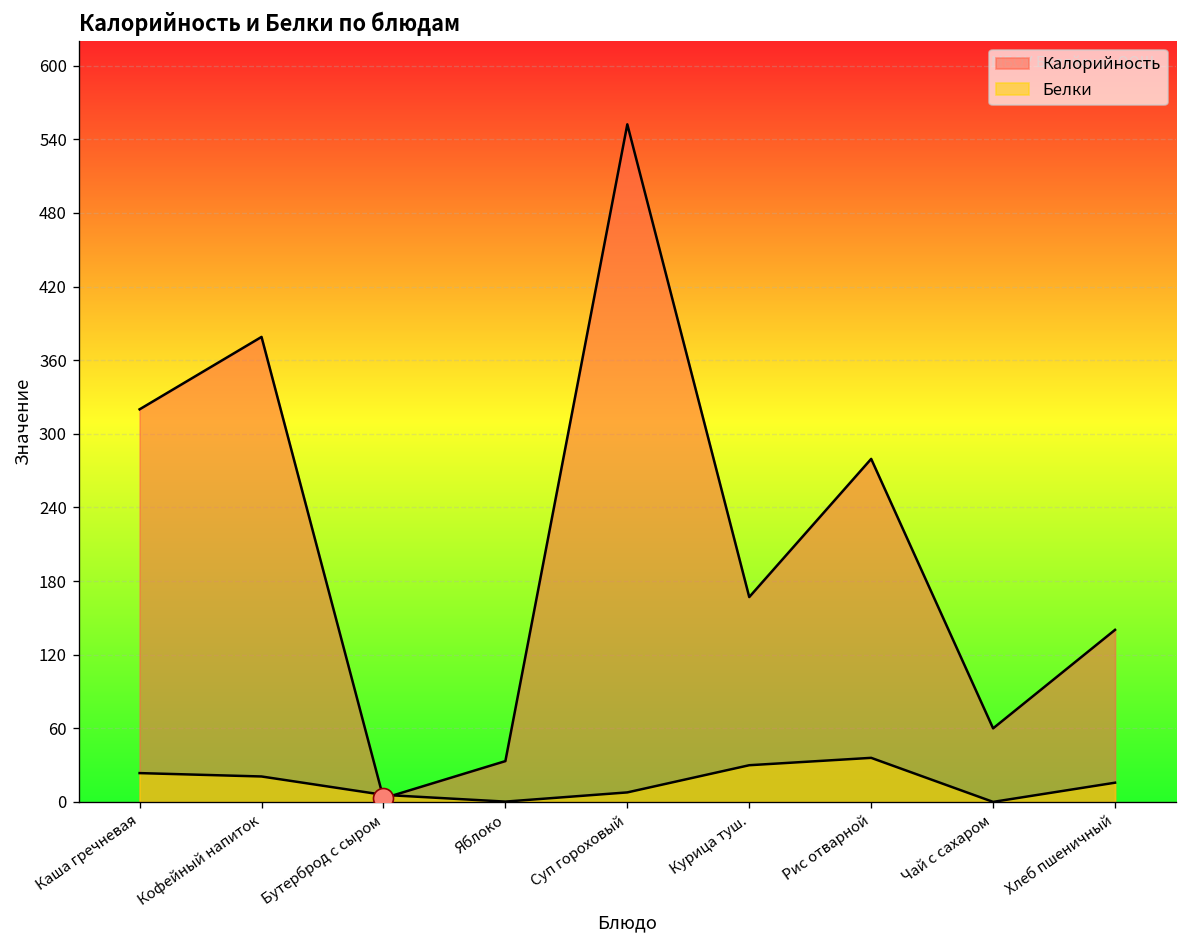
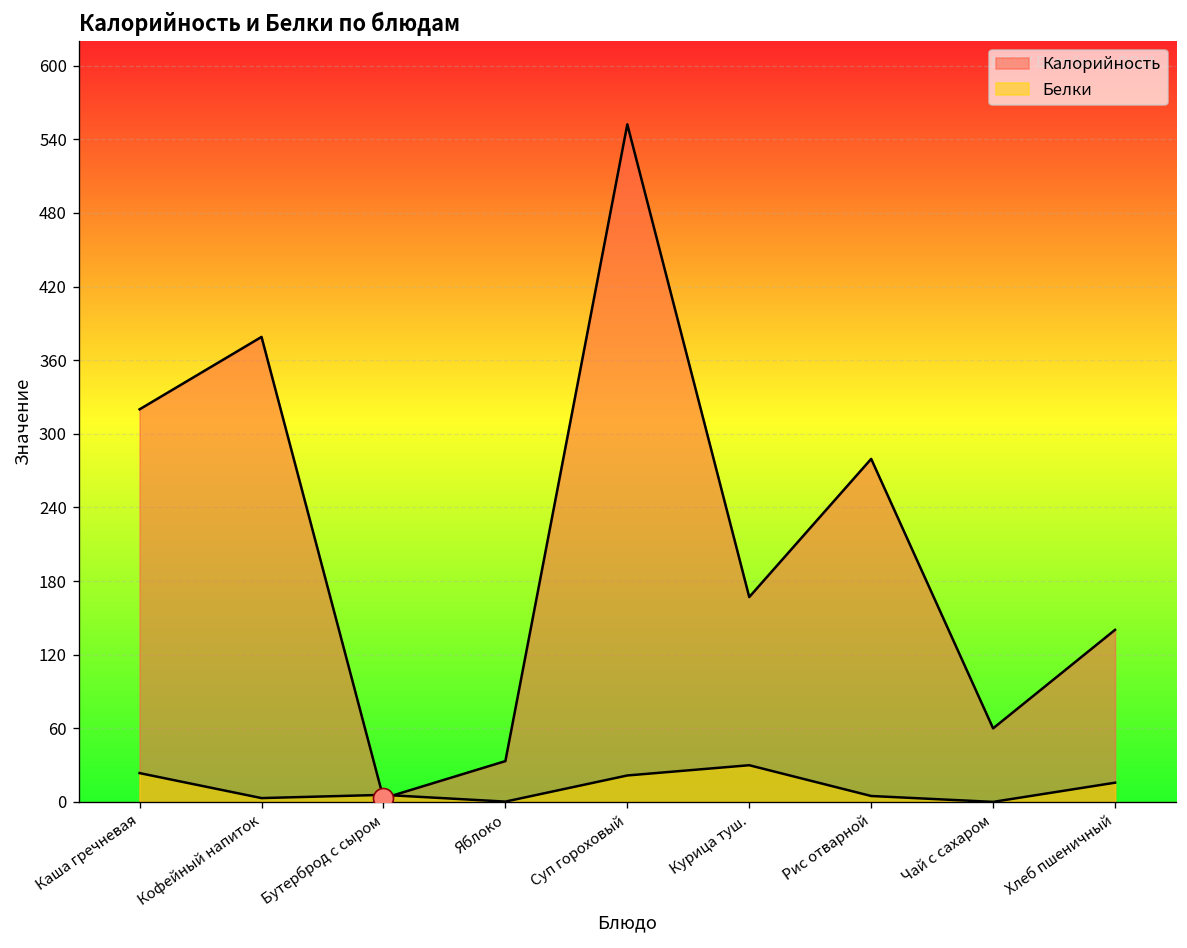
Белки, Кофейный напиток: 21 -> 3
Белки, Суп гороховый: 8 -> 22
Белки, Рис отварной: 36 -> 5
